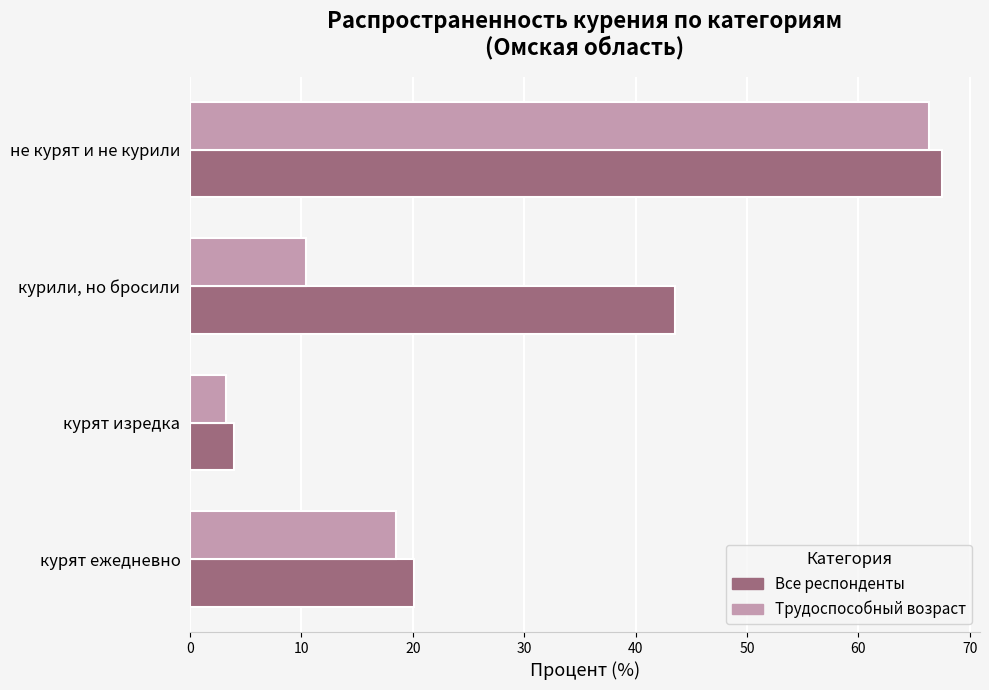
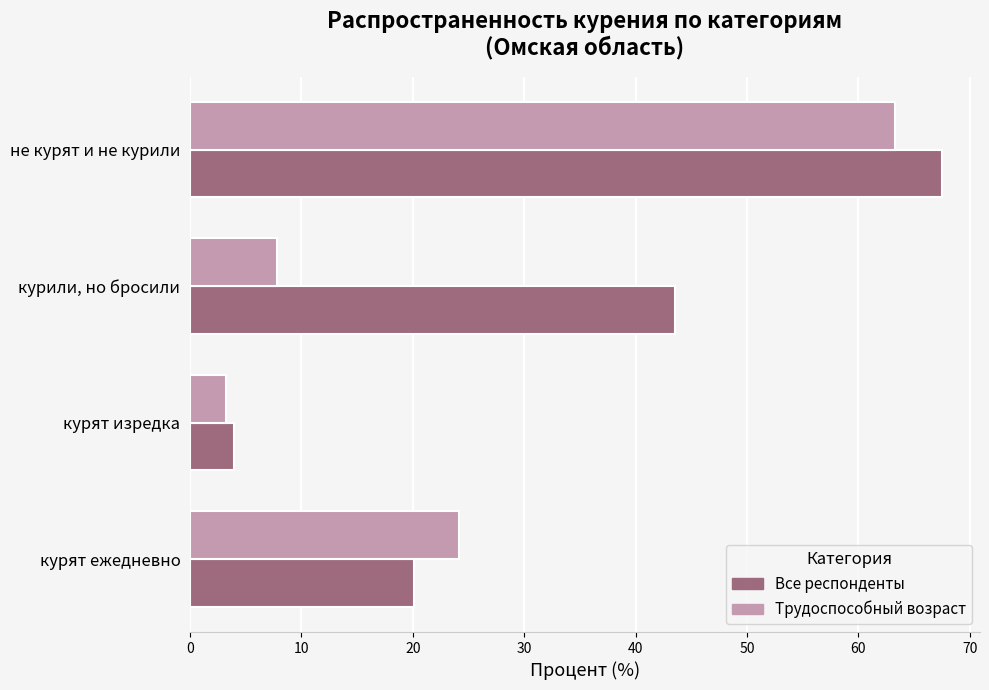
Трудоспособный возраст, не курят и не курили: 66.4 -> 63.3
Трудоспособный возраст, курили, но бросили: 10.4 -> 7.8
Трудоспособный возраст, курят ежедневно: 18.5 -> 24.1
